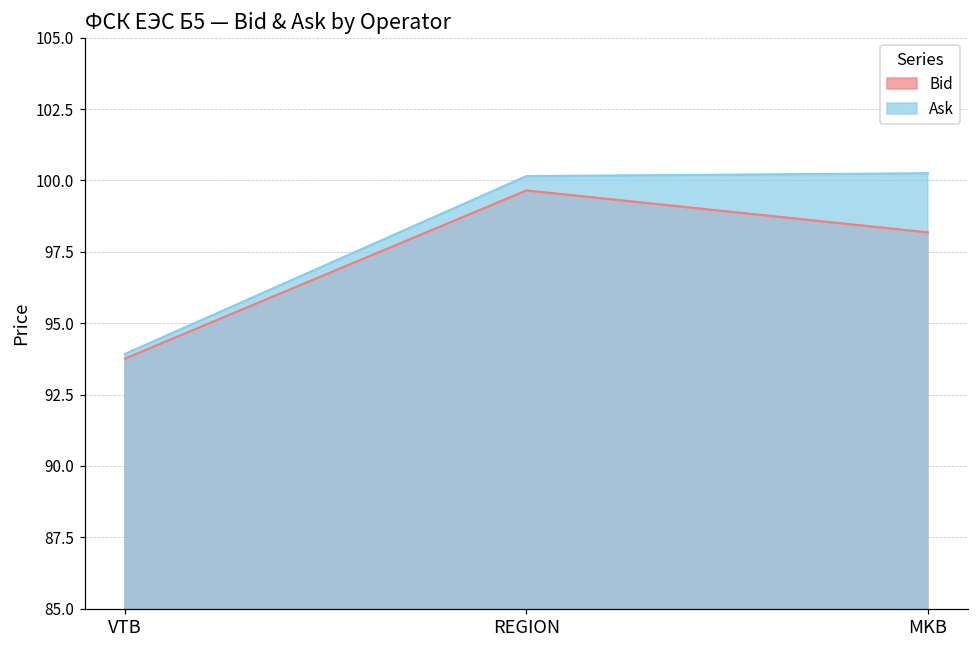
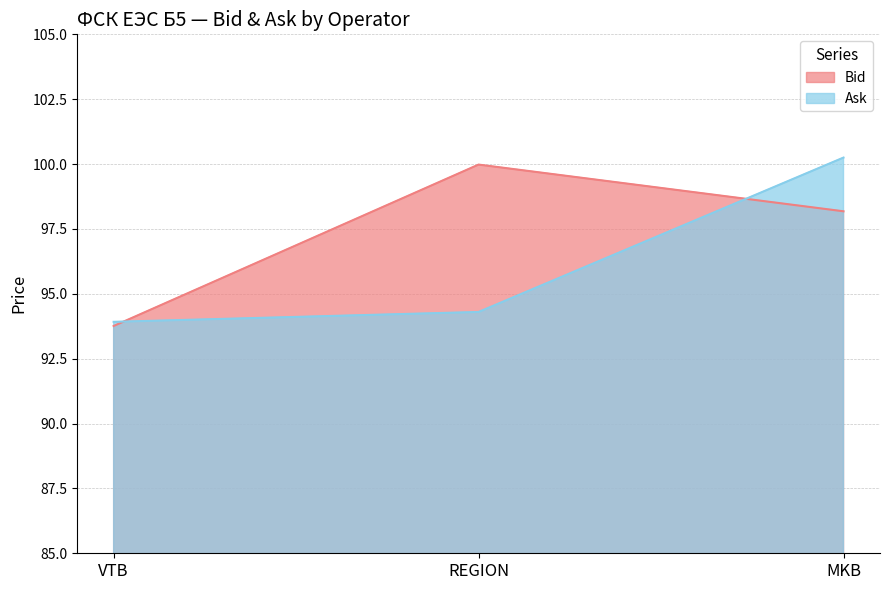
Bid, REGION: 99.7 -> 100.0
Ask, REGION: 100.2 -> 94.3
